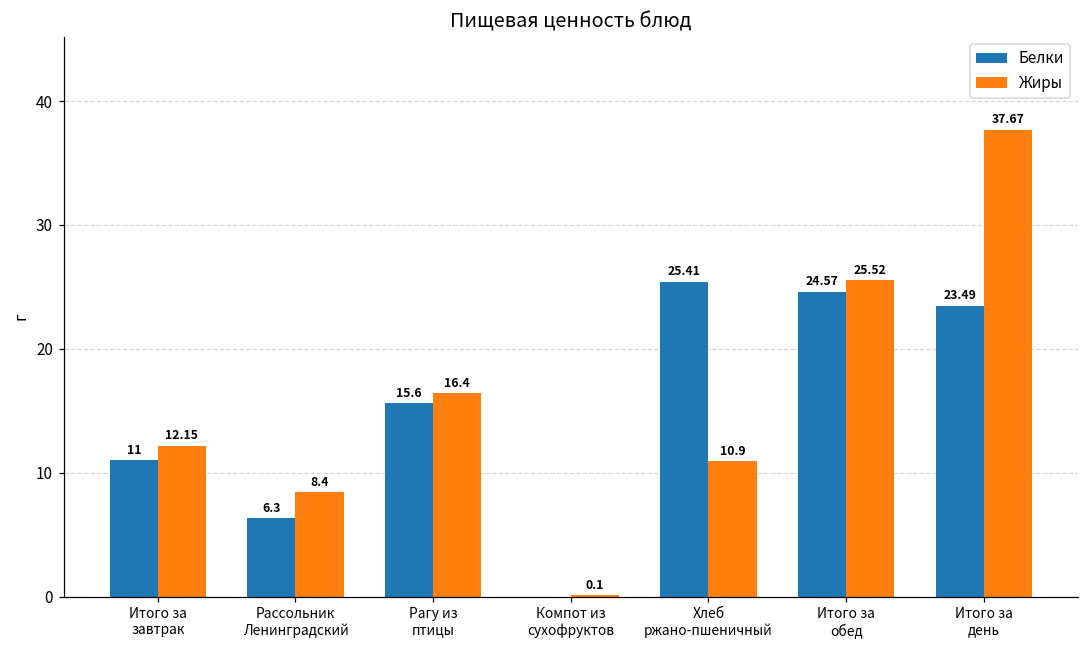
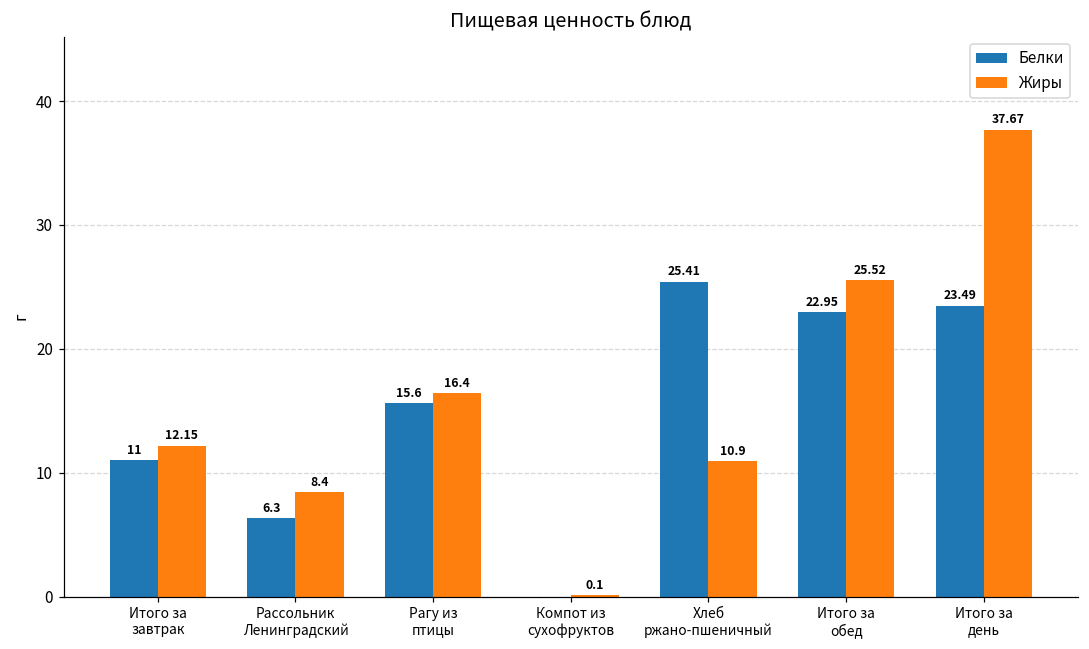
Белки, Итого за обед: 24.57 -> 22.95
